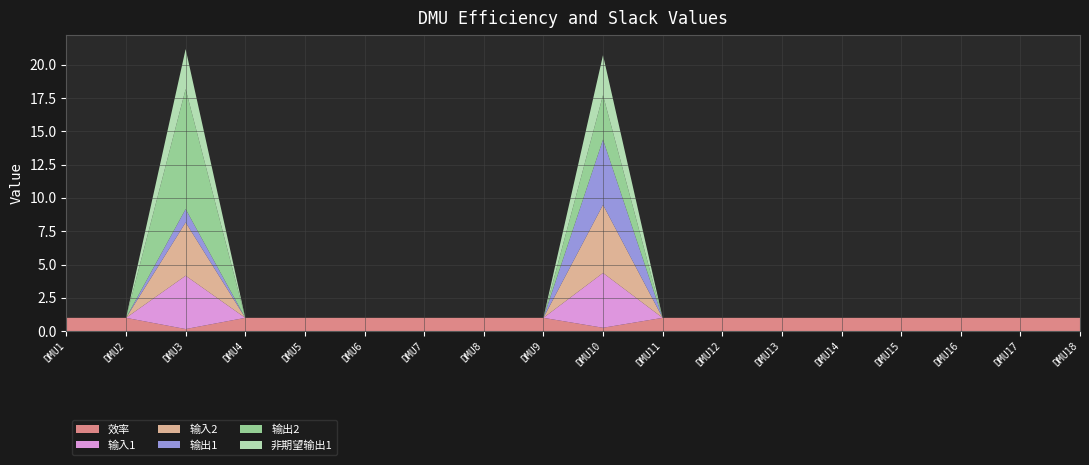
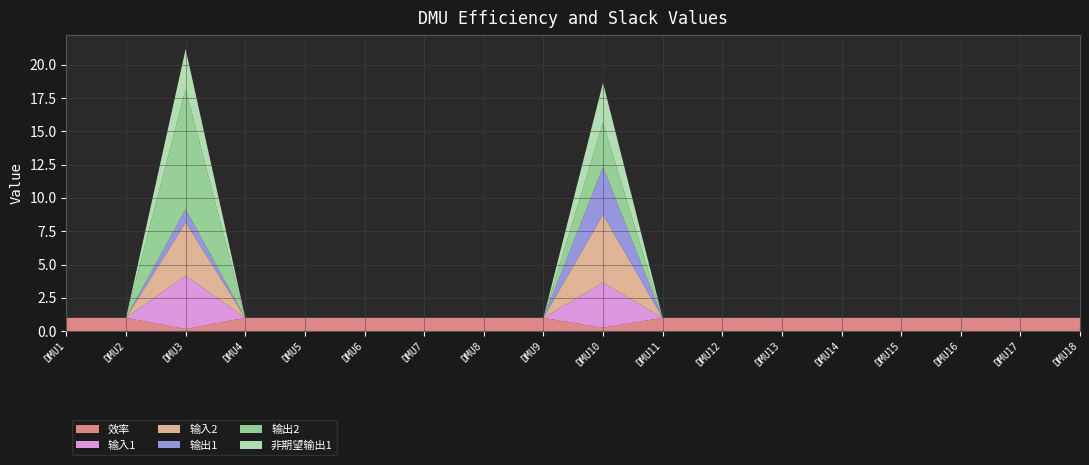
输入1, DMU10: 4.1 -> 3.4
输出1, DMU10: 4.9 -> 3.6
